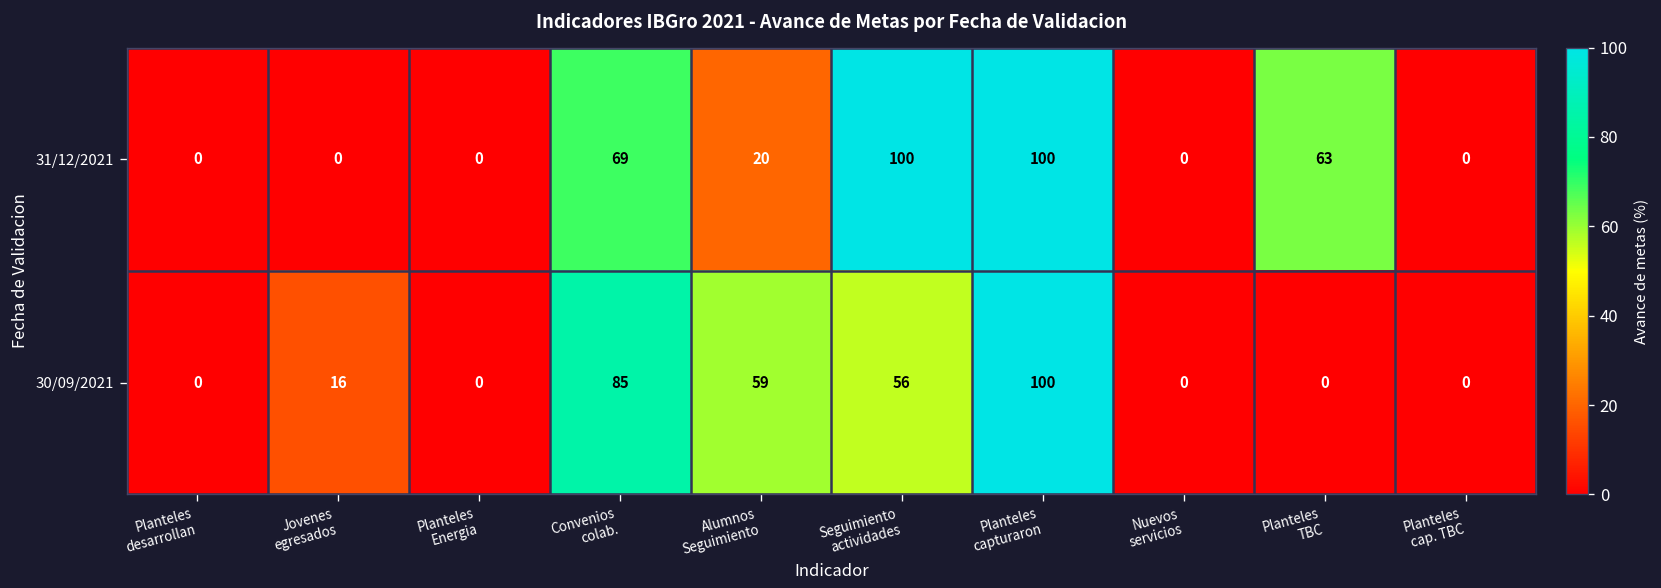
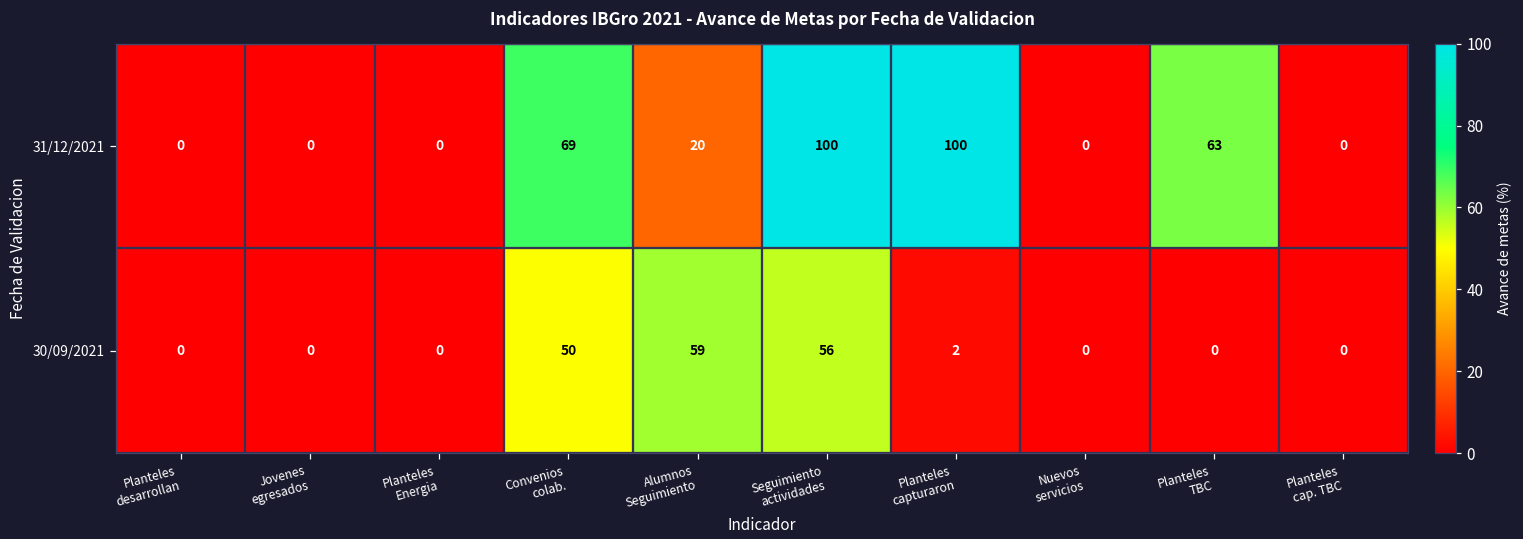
30/09/2021, Jovenes egresados: 16 -> 0
30/09/2021, Convenios colab.: 85 -> 50
30/09/2021, Planteles capturaron: 100 -> 2
